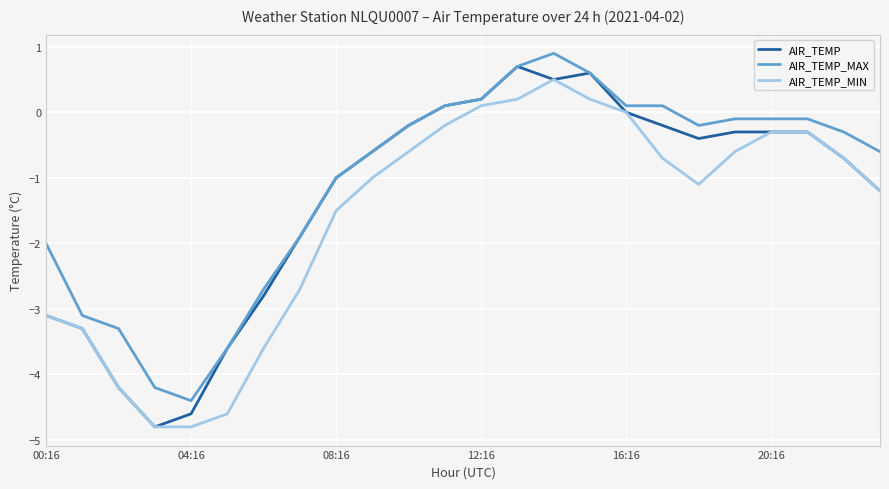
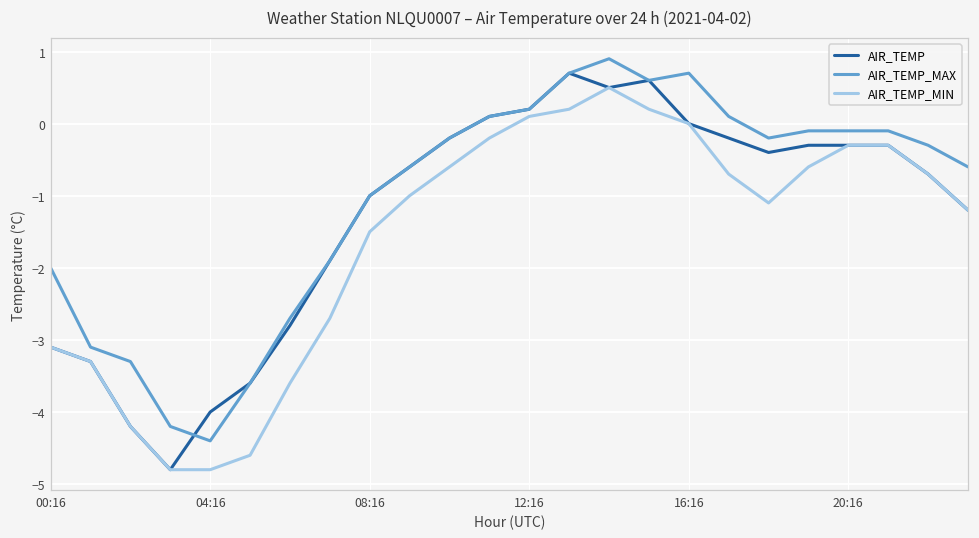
AIR_TEMP, 04:16: -4.6 -> -4.0
AIR_TEMP_MAX, 16:16: 0.1 -> 0.7
